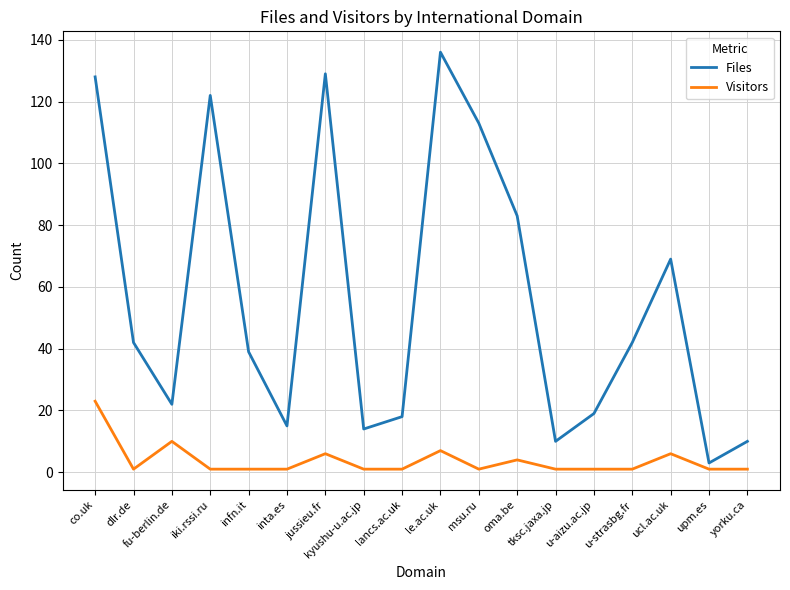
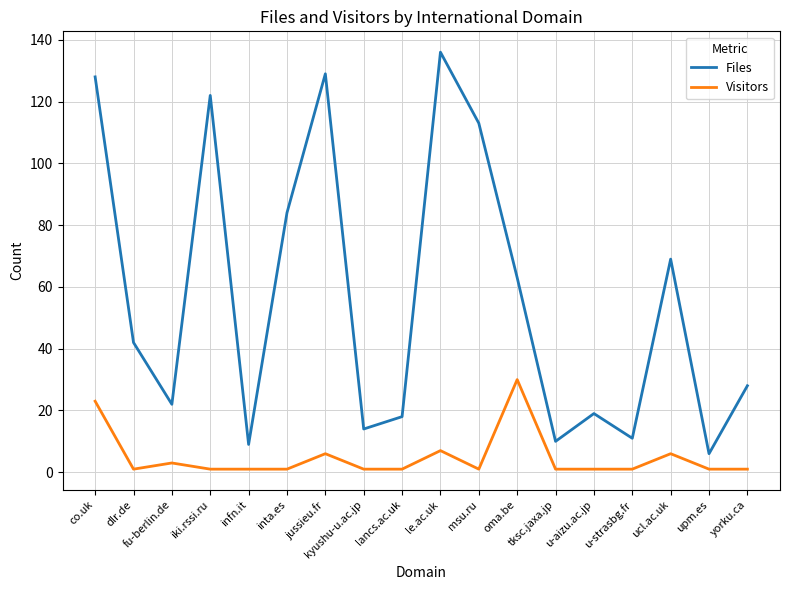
Visitors, fu-berlin.de: 10 -> 3
Files, infn.it: 39 -> 9
Files, inta.es: 15 -> 84
Files, oma.be: 83 -> 63
Visitors, oma.be: 4 -> 30
Files, u-strasbg.fr: 42 -> 11
Files, upm.es: 3 -> 6
Files, yorku.ca: 10 -> 28
